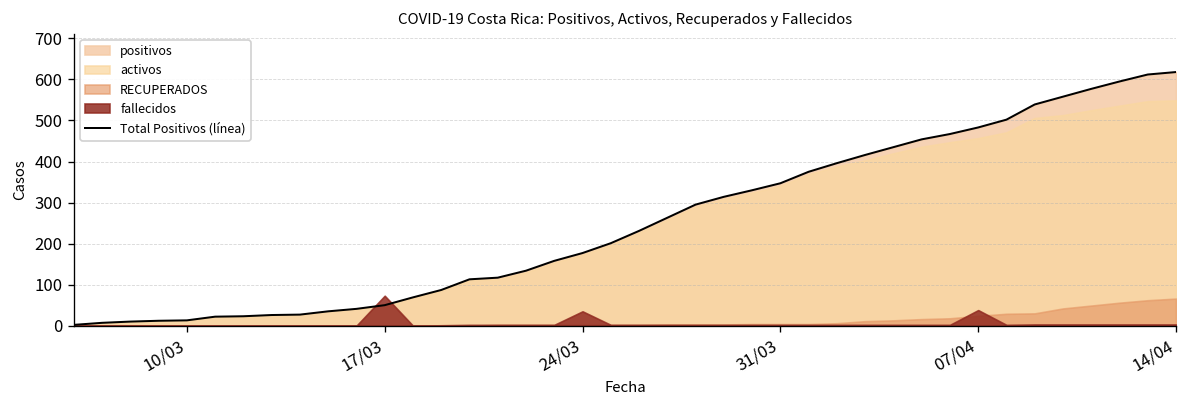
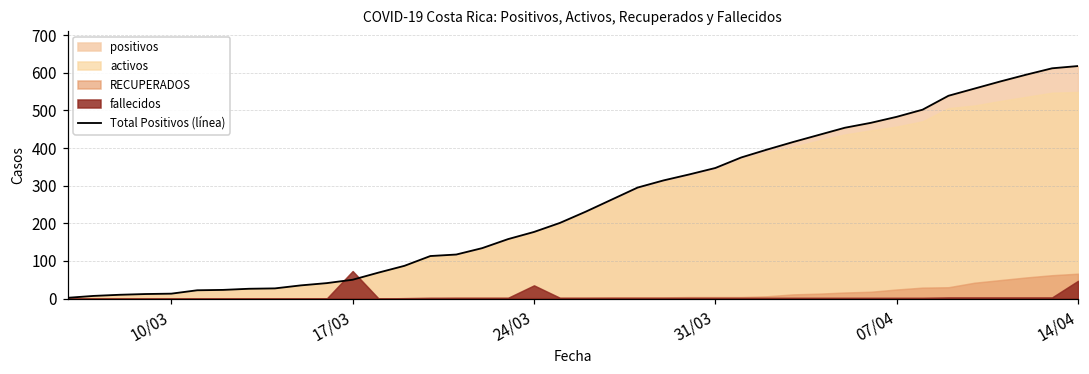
fallecidos, 07/04: 40 -> 0
fallecidos, 14/04: 0 -> 50
